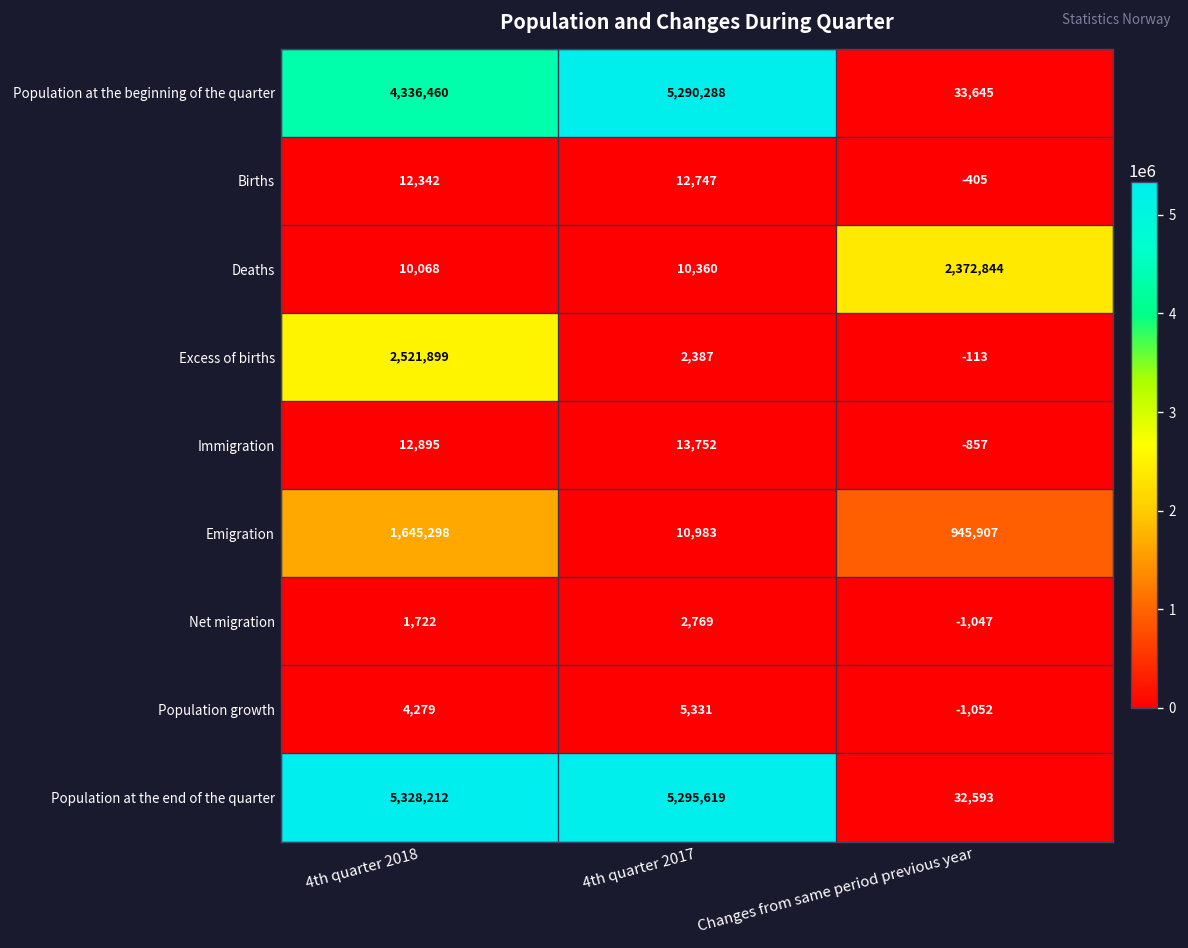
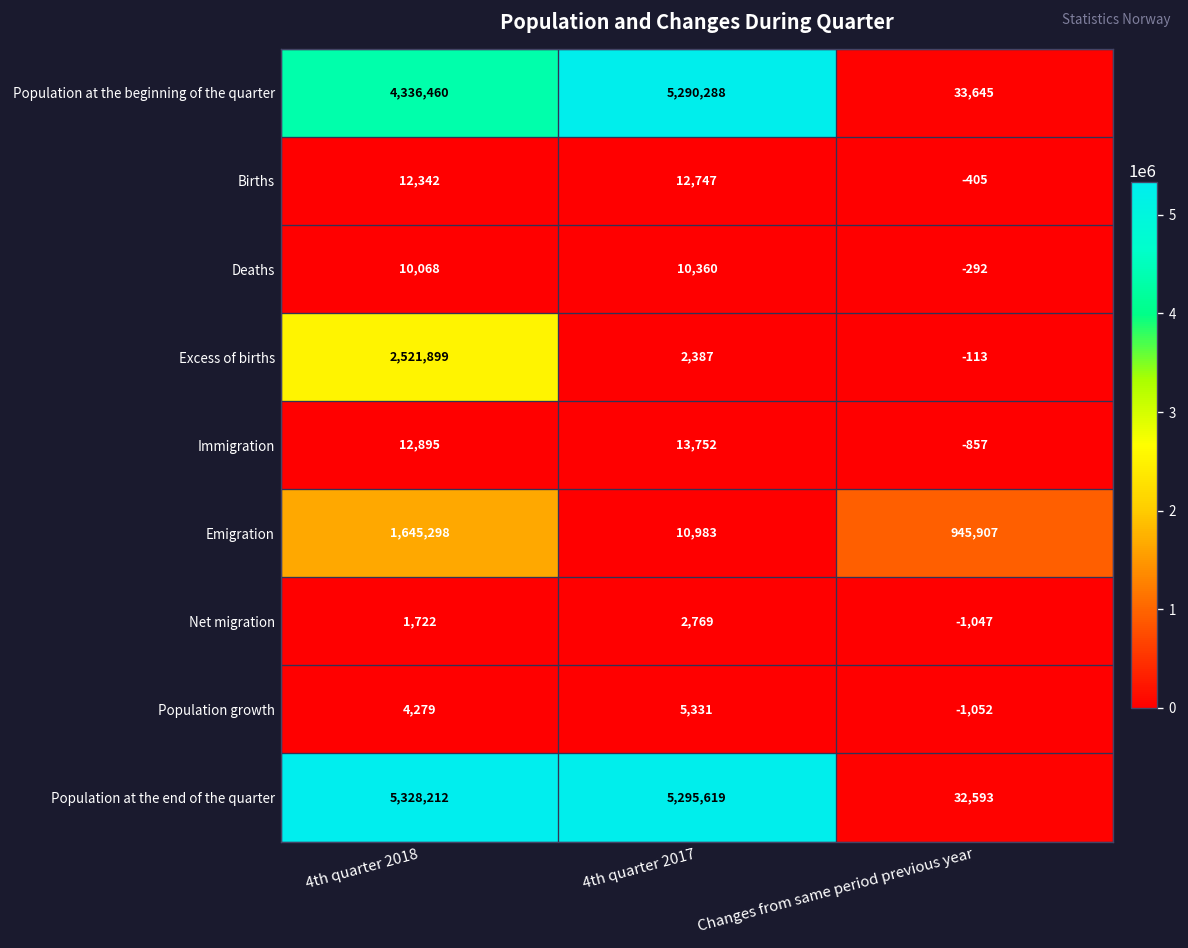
Deaths, Changes from same period previous year: 2,372,844 -> -292
